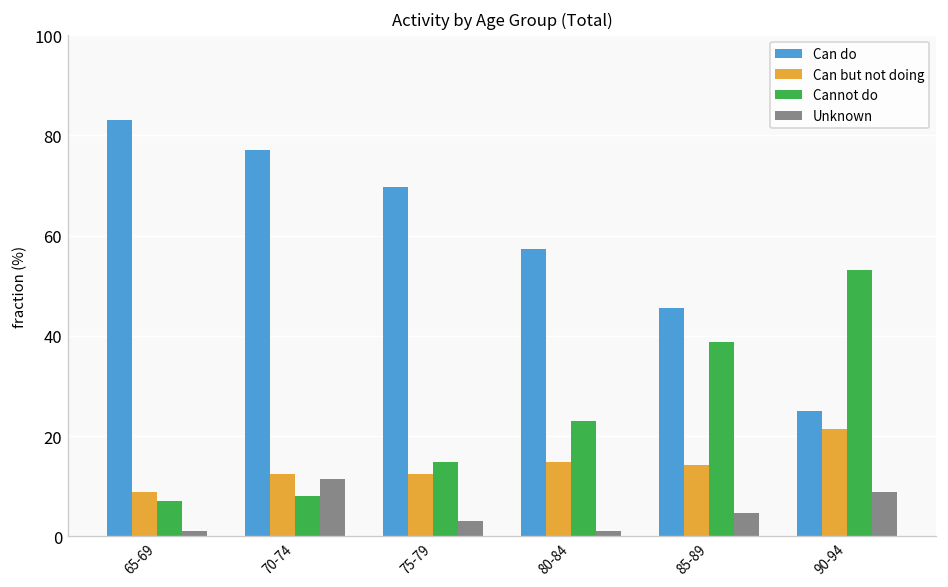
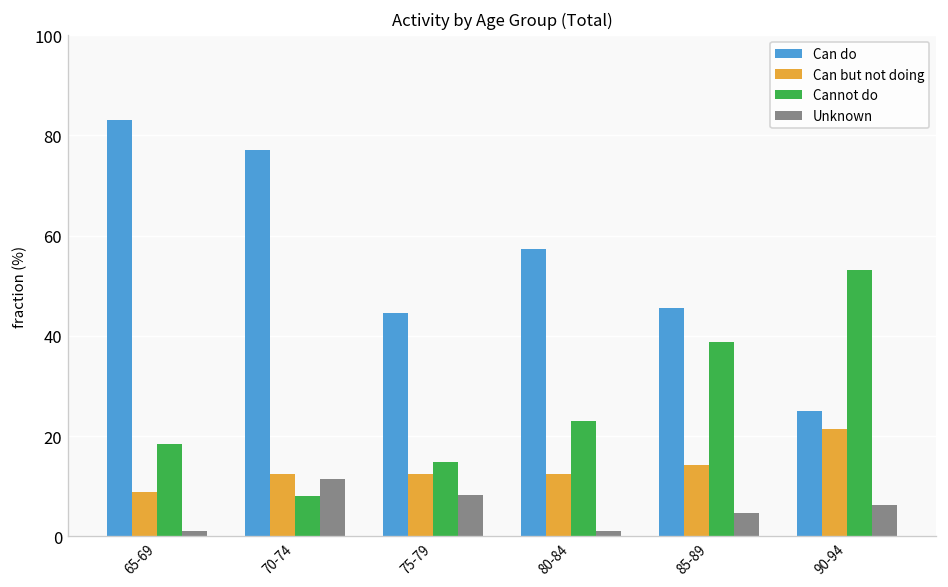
Cannot do, 65-69: 7 -> 19
Can do, 75-79: 70 -> 45
Unknown, 75-79: 3 -> 8
Can but not doing, 80-84: 15 -> 12
Unknown, 90-94: 9 -> 6
